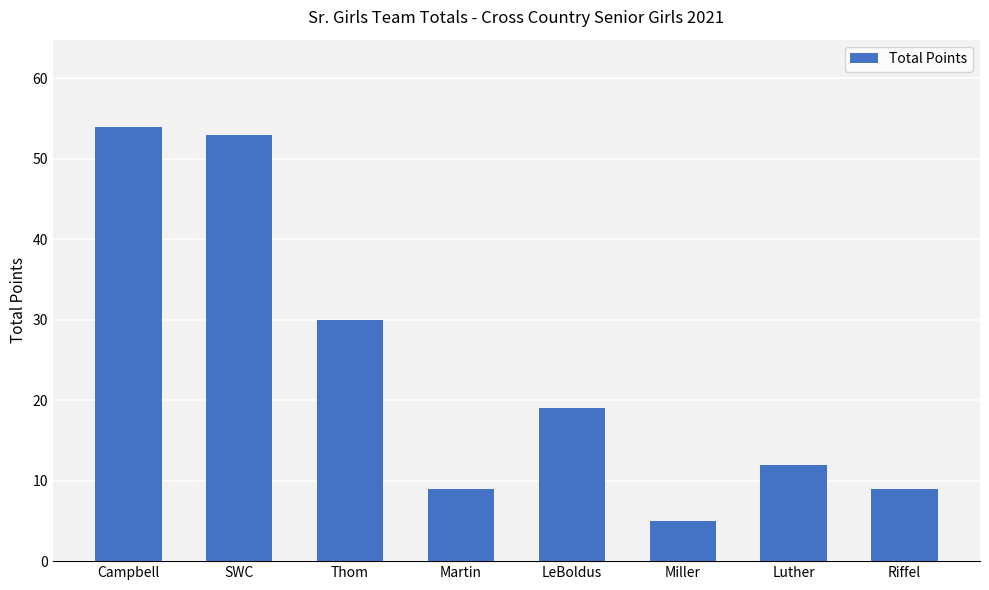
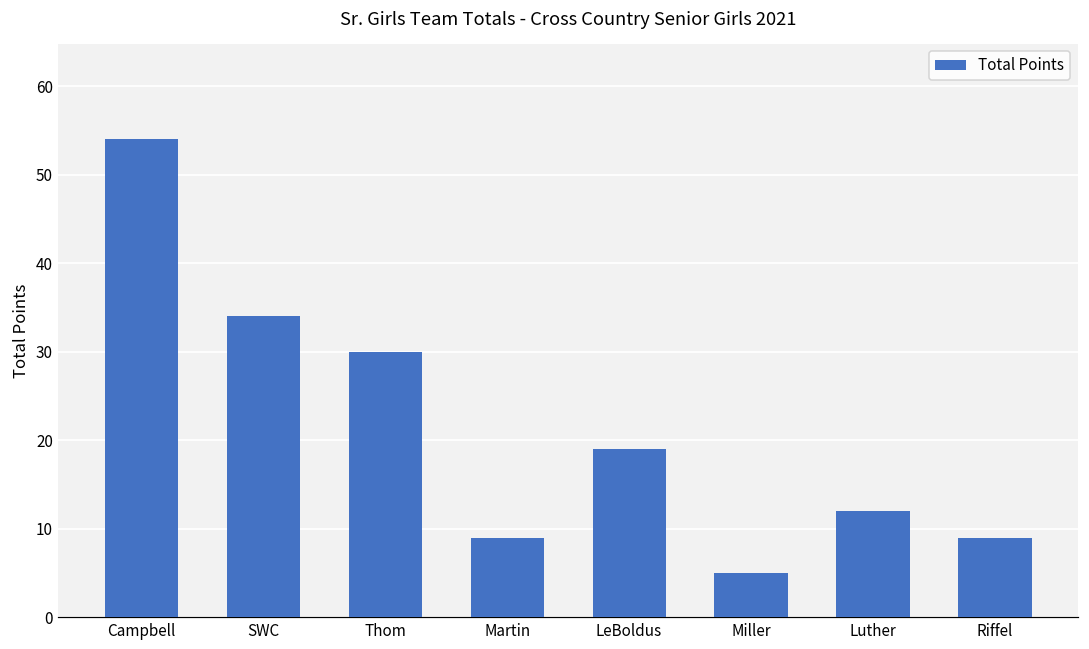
SWC: 53 -> 34
